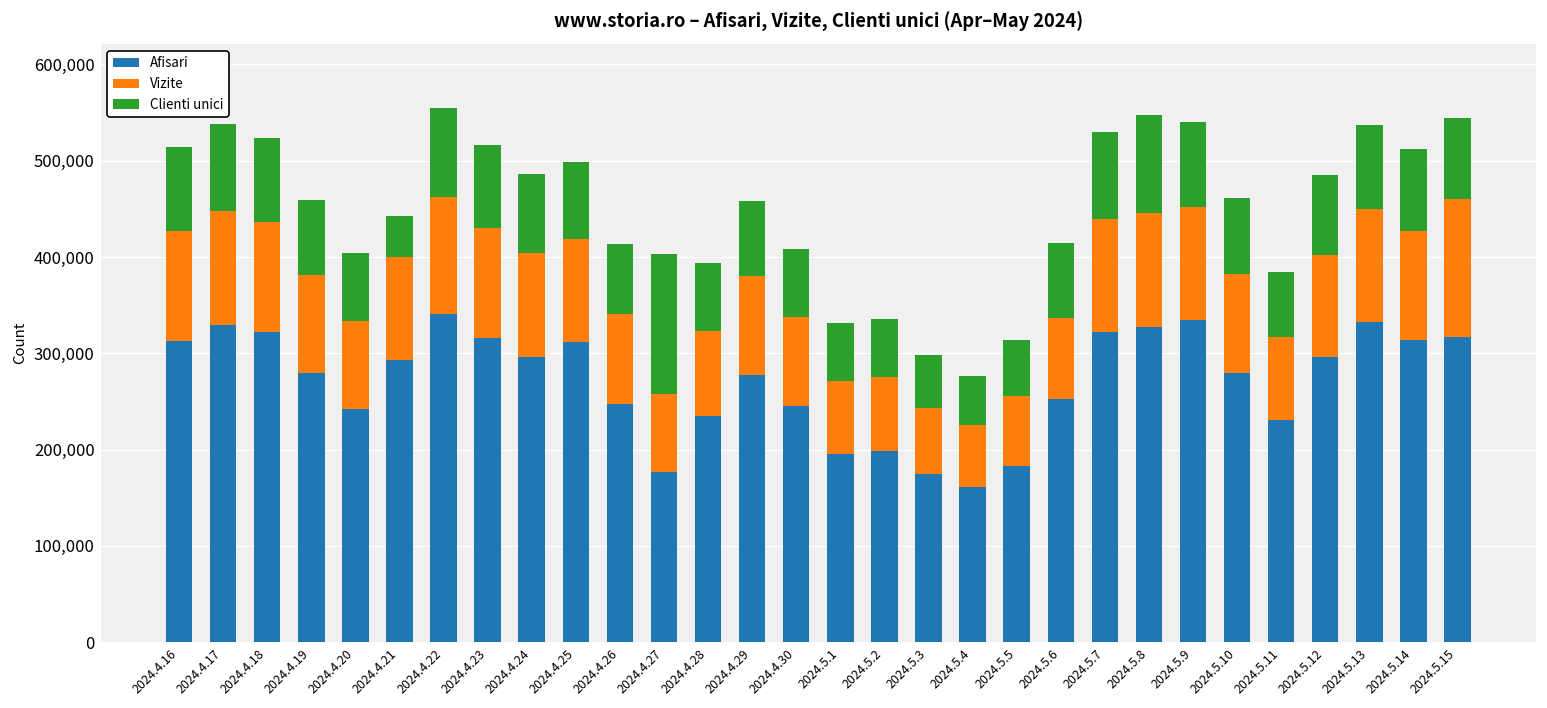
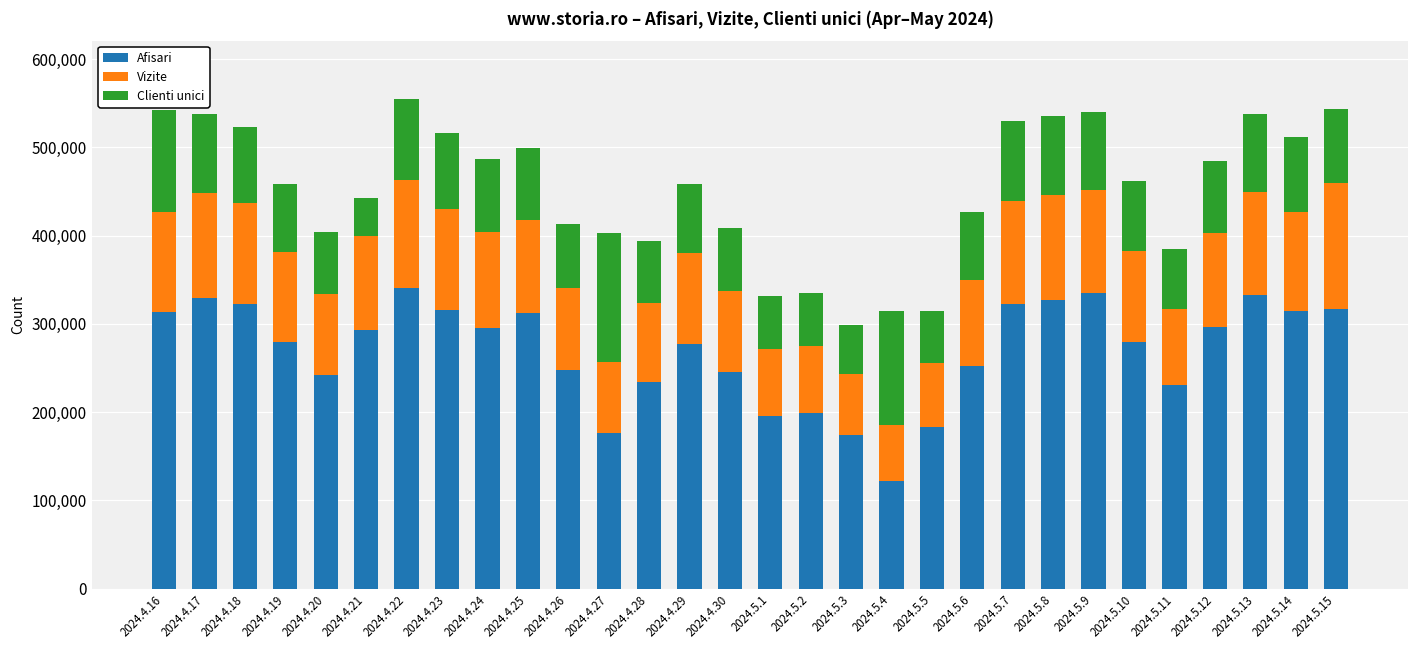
Clienti unici, 2024.4.16: 90,000 -> 120,000
Afisari, 2024.5.4: 160,000 -> 120,000
Clienti unici, 2024.5.4: 50,000 -> 130,000
Vizite, 2024.5.6: 80,000 -> 100,000
Clienti unici, 2024.5.8: 100,000 -> 90,000
